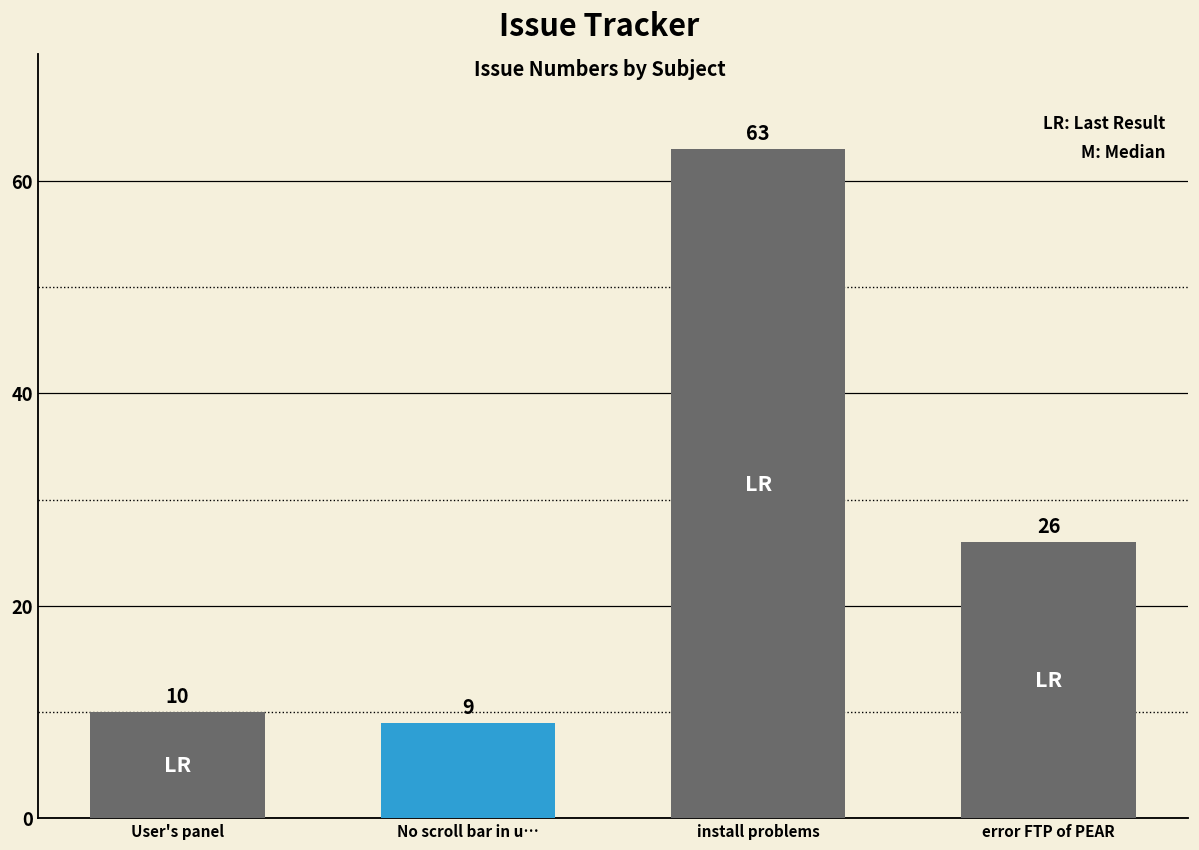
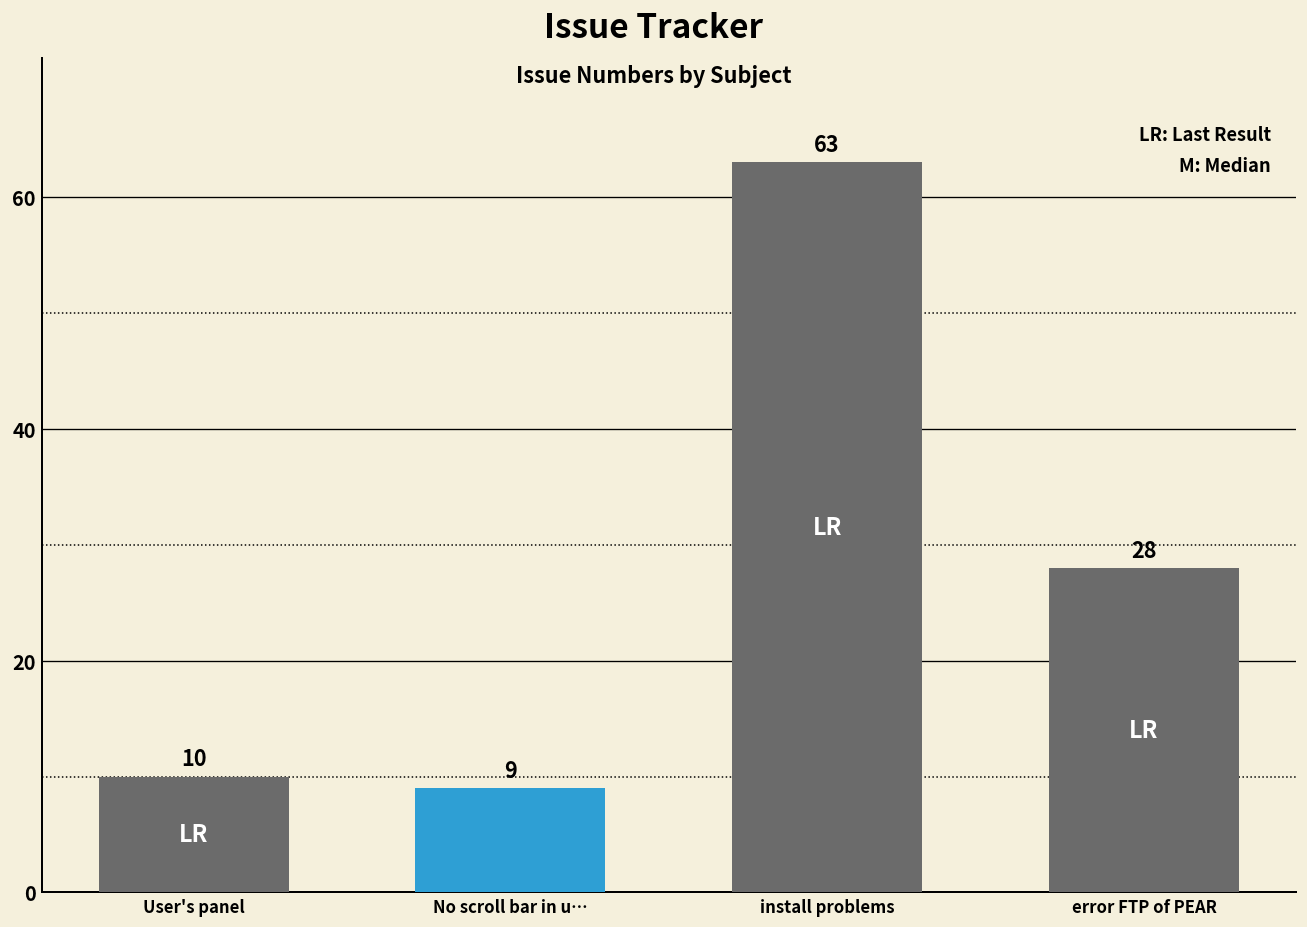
error FTP of PEAR: 26 -> 28
